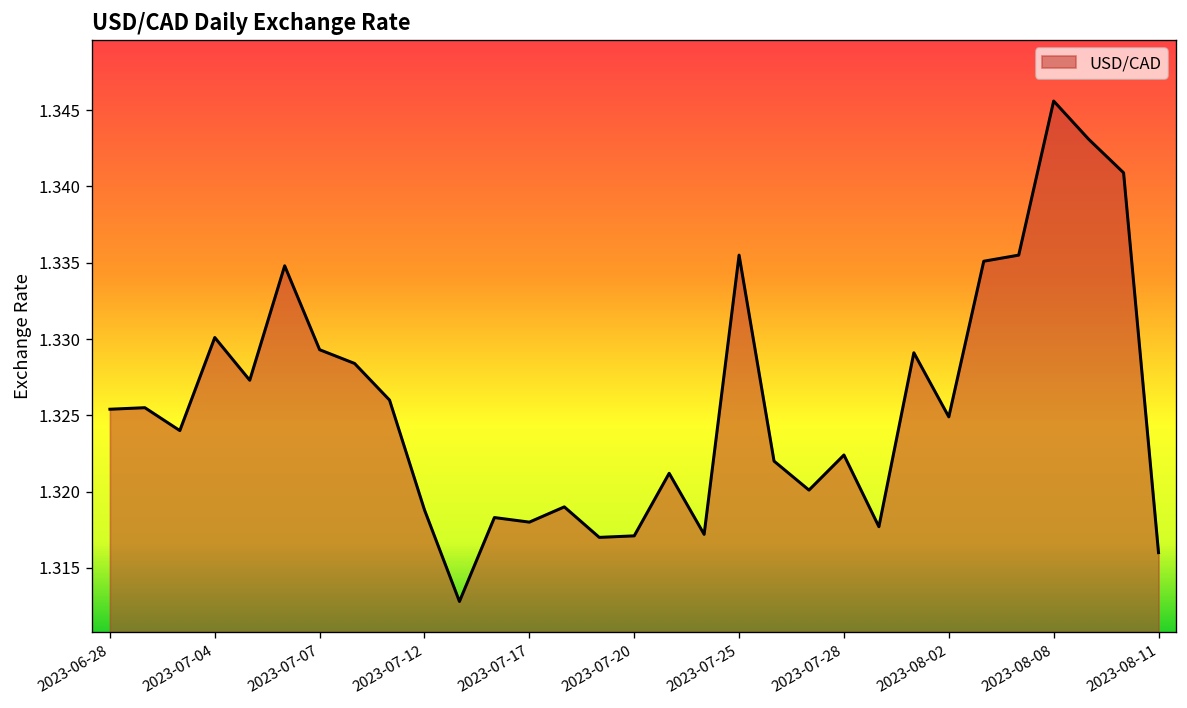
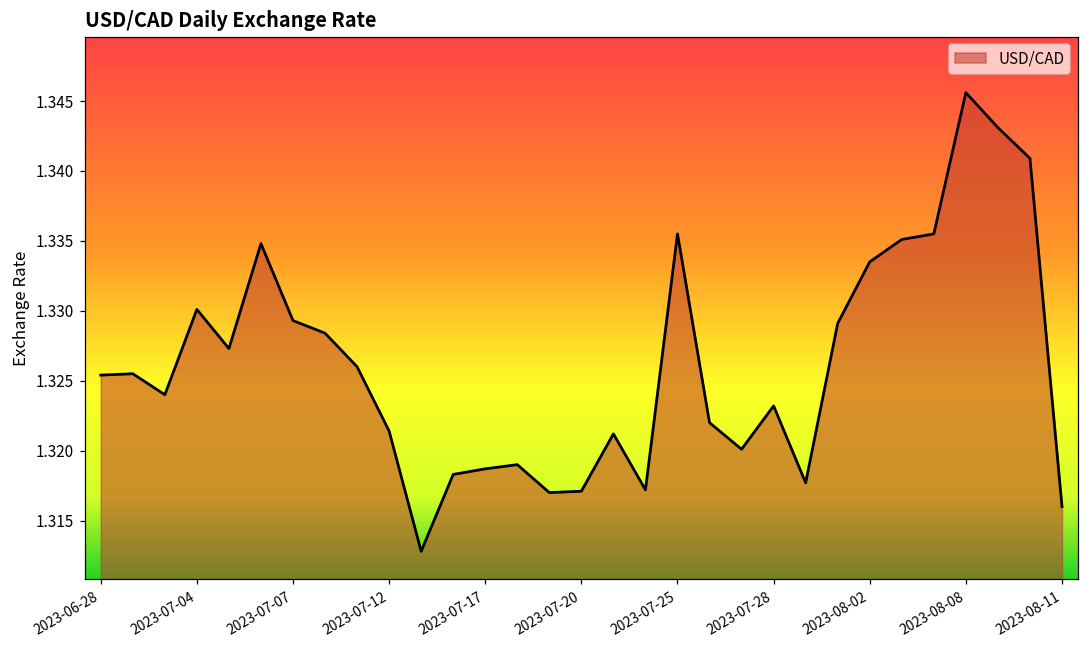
2023-07-12: 1.3188 -> 1.3214
2023-07-17: 1.3180 -> 1.3187
2023-07-28: 1.3224 -> 1.3232
2023-08-02: 1.3249 -> 1.3335
